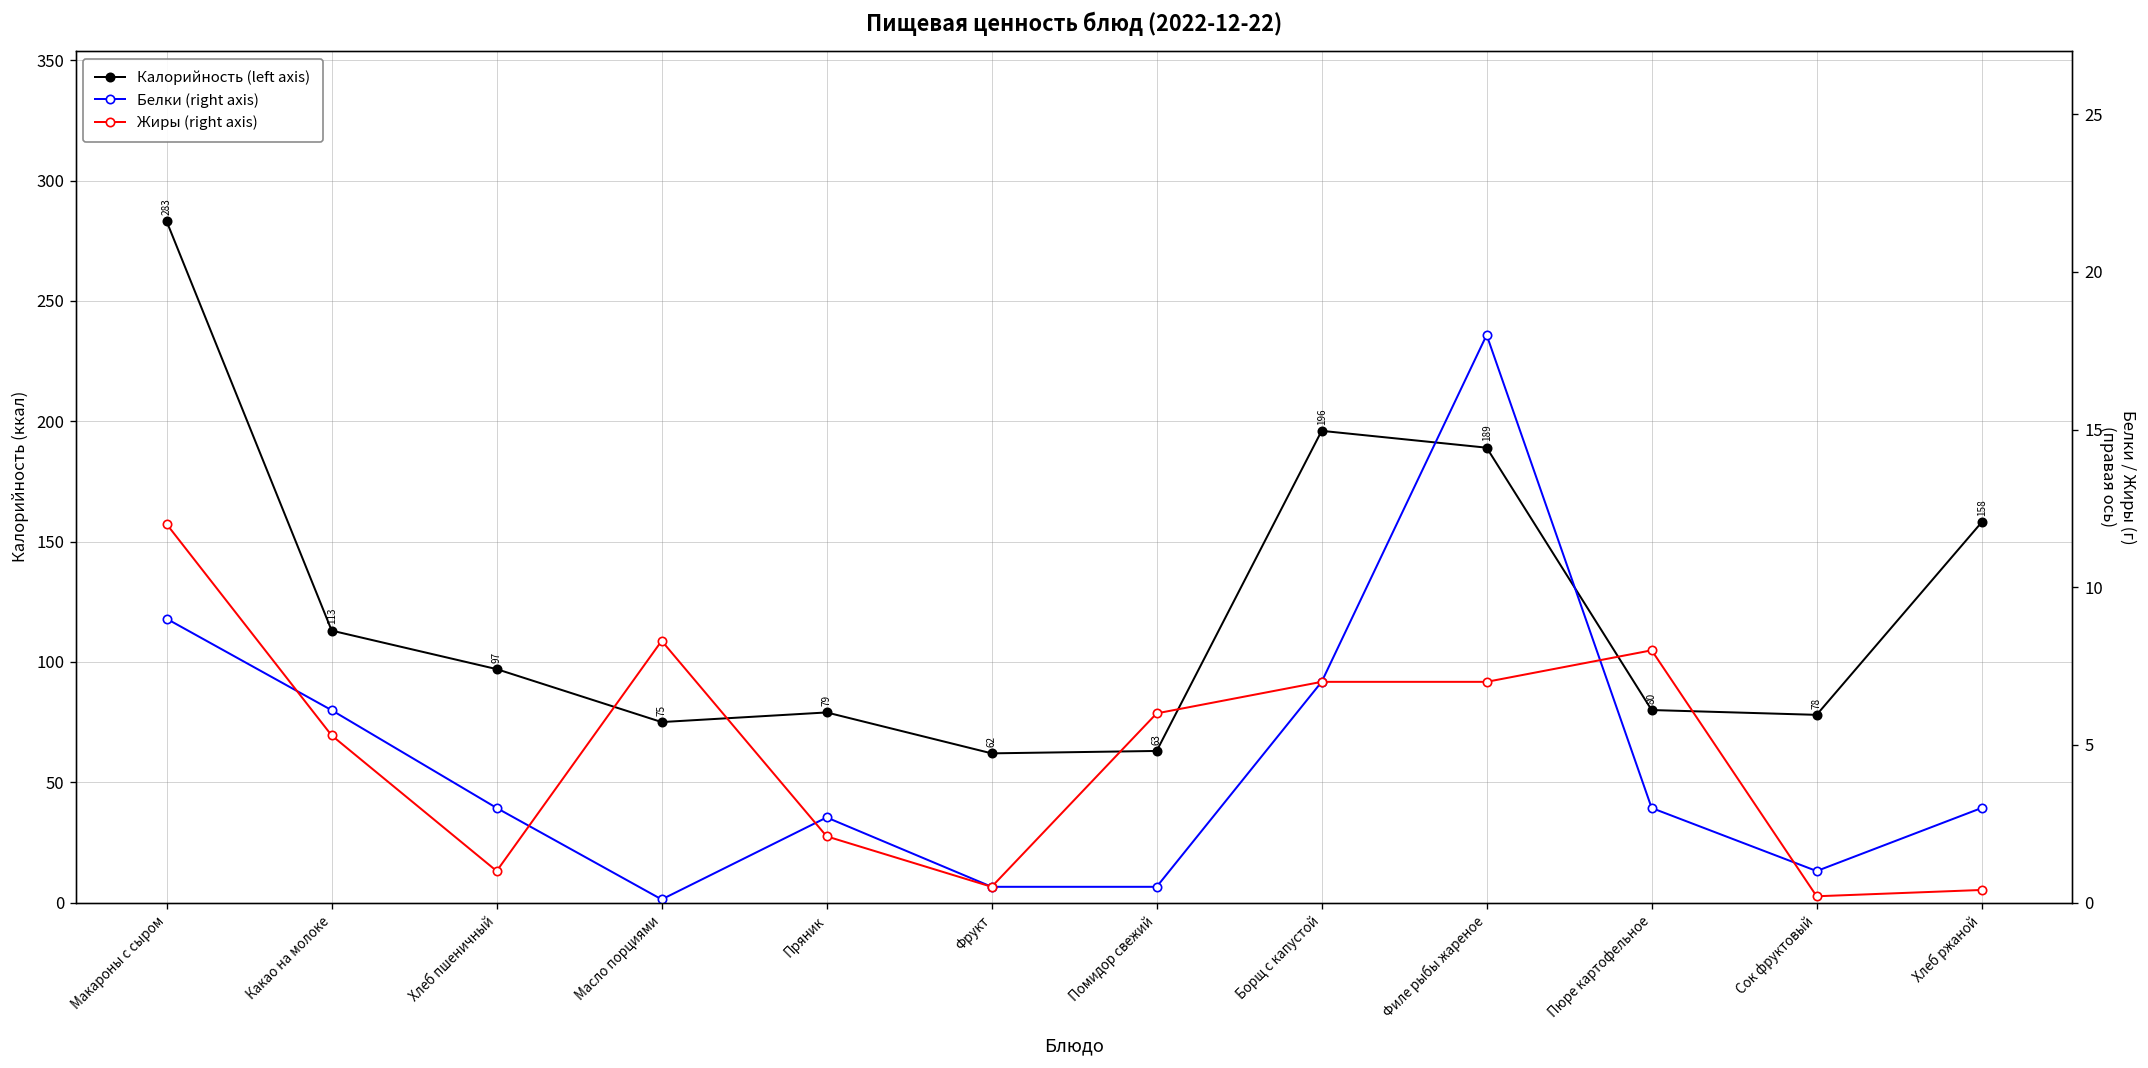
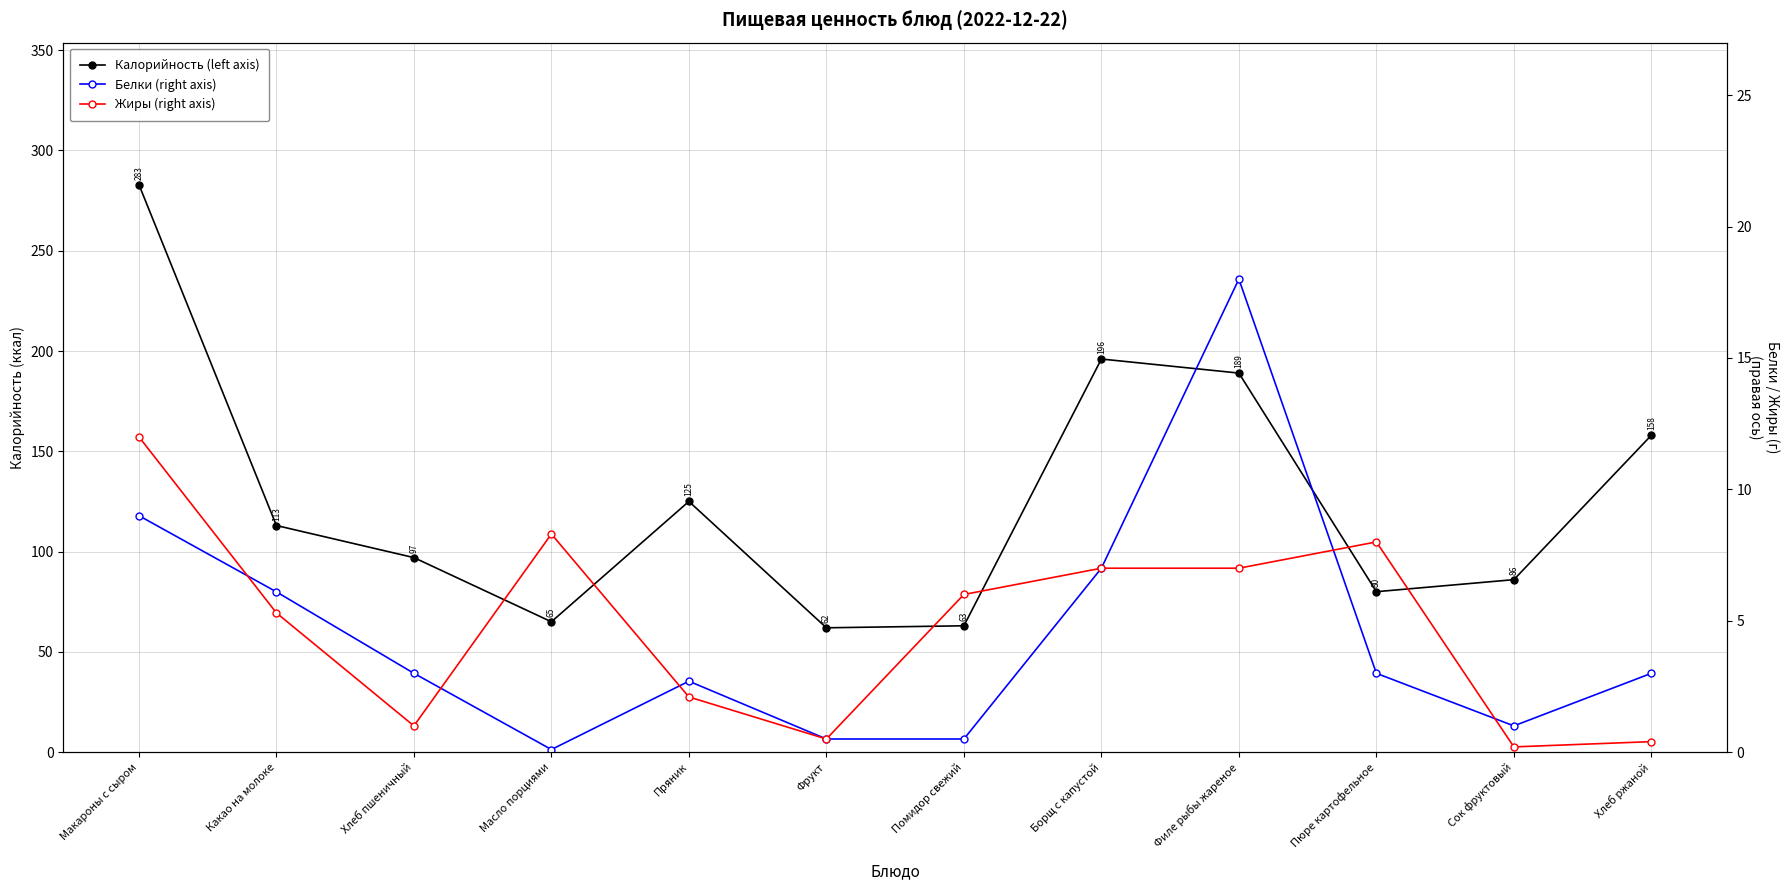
Калорийность (left axis), Масло порциями: 75 -> 65
Калорийность (left axis), Пряник: 79 -> 125
Калорийность (left axis), Сок фруктовый: 78 -> 86
